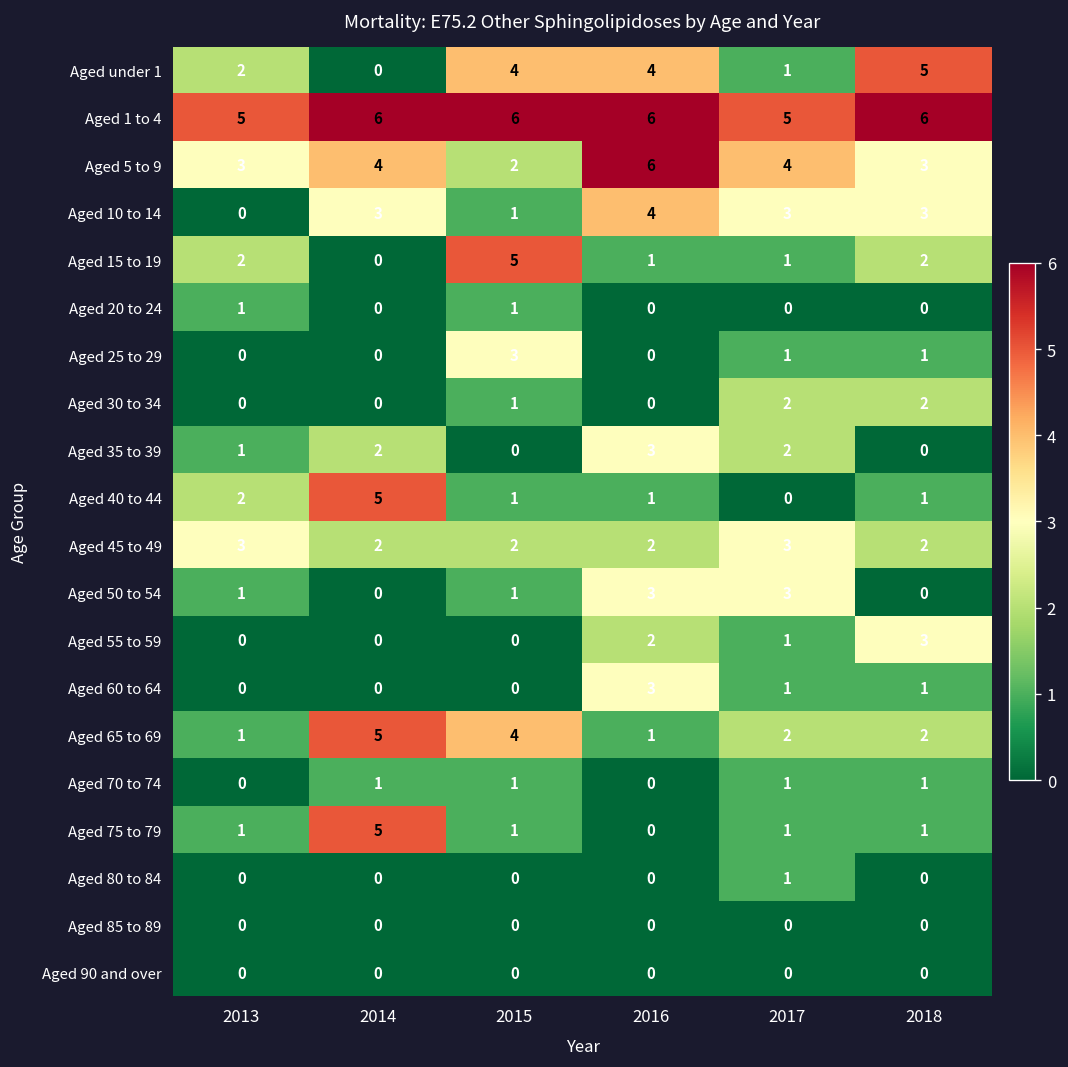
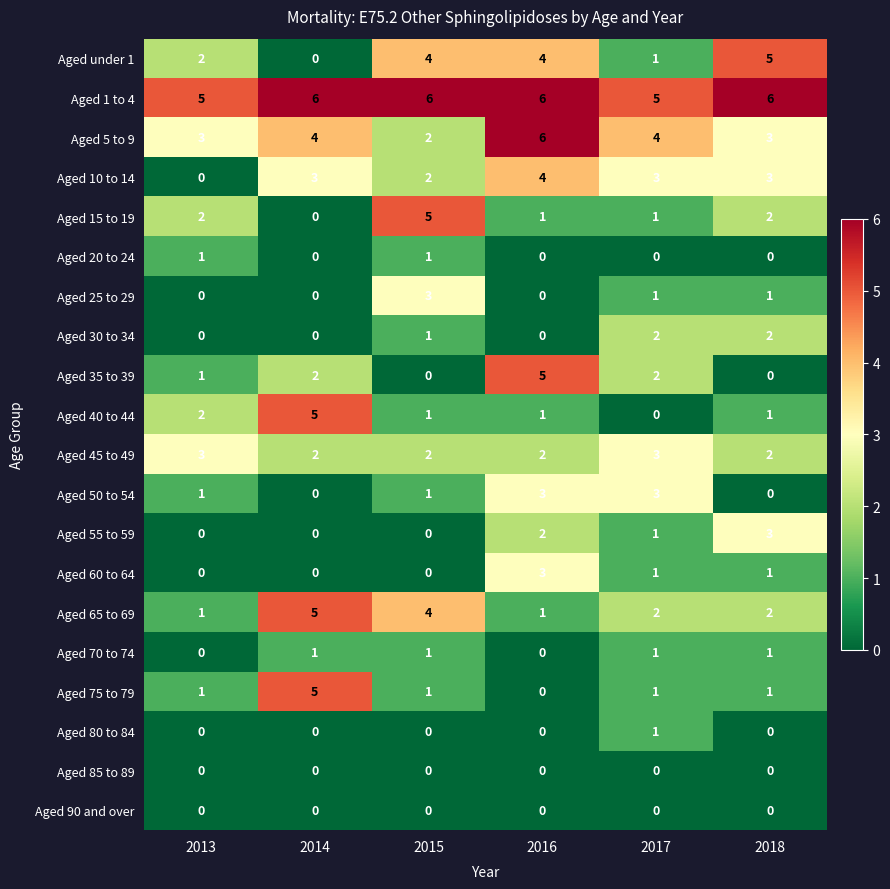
Aged 10 to 14, 2015: 1 -> 2
Aged 35 to 39, 2016: 3 -> 5
